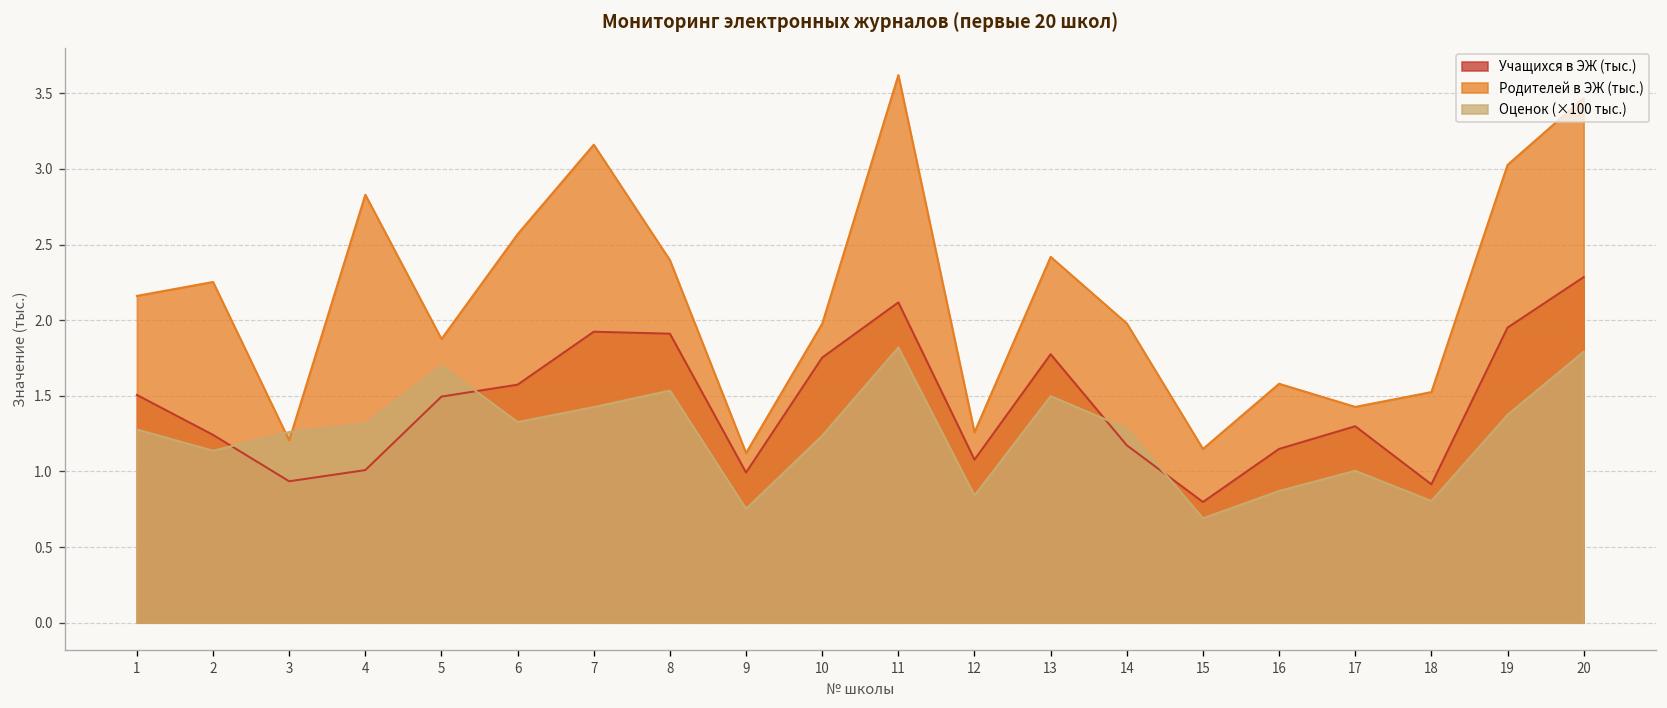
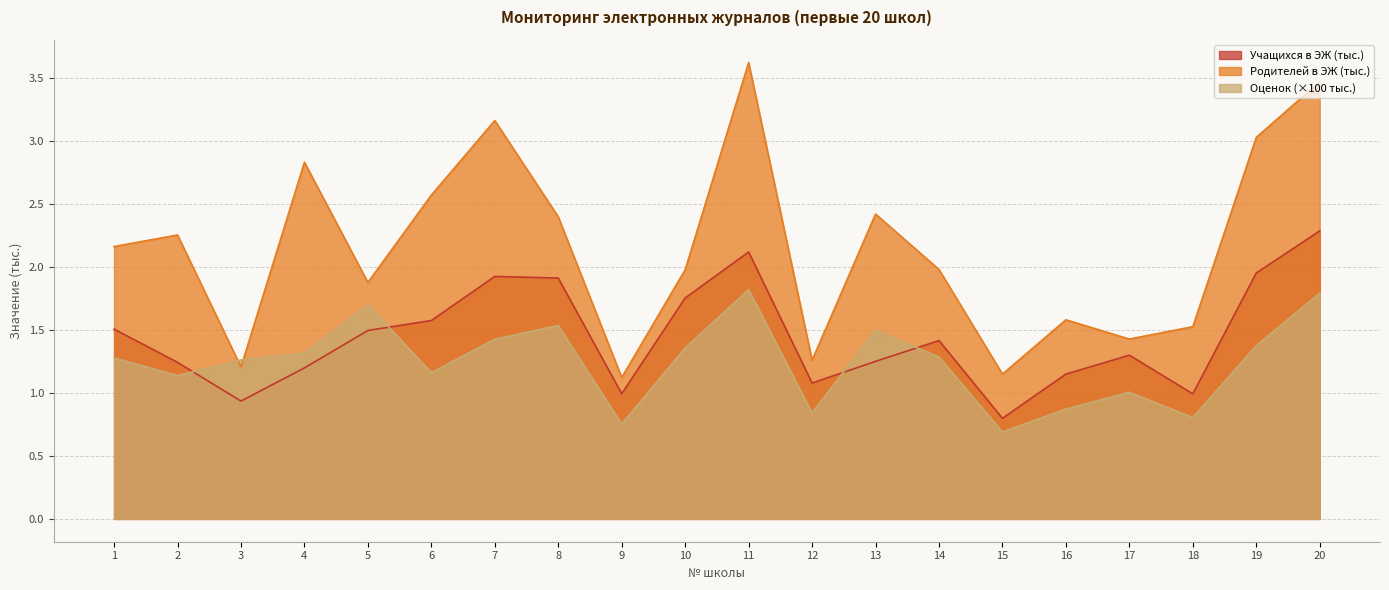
Учащихся в ЭЖ (тыс.), 4: 1.01 -> 1.20
Оценок (×100 тыс.), 6: 1.33 -> 1.16
Оценок (×100 тыс.), 10: 1.24 -> 1.36
Учащихся в ЭЖ (тыс.), 13: 1.78 -> 1.25
Учащихся в ЭЖ (тыс.), 14: 1.17 -> 1.42
Учащихся в ЭЖ (тыс.), 18: 0.92 -> 0.99
